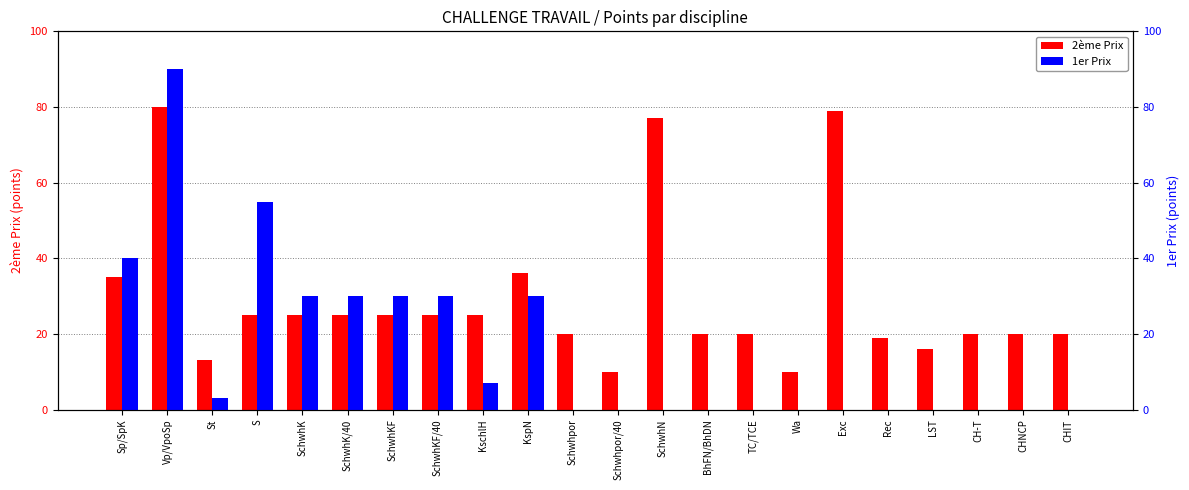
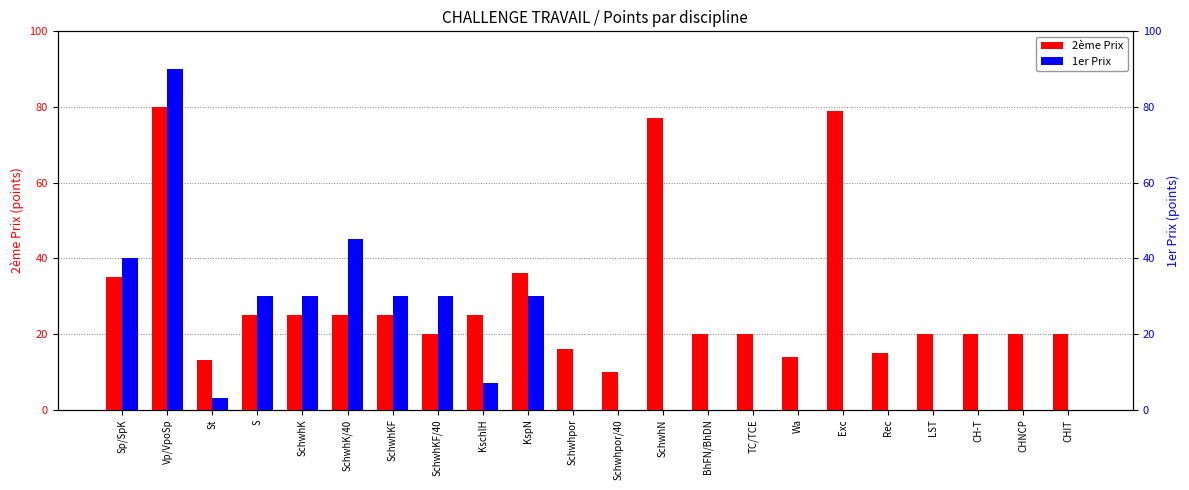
2ème Prix, SchwhKF/40: 25 -> 20
2ème Prix, Schwhpor: 20 -> 16
2ème Prix, Wa: 10 -> 14
2ème Prix, Rec: 19 -> 15
2ème Prix, LST: 16 -> 20
1er Prix, S: 55 -> 30
1er Prix, SchwhK/40: 30 -> 45
